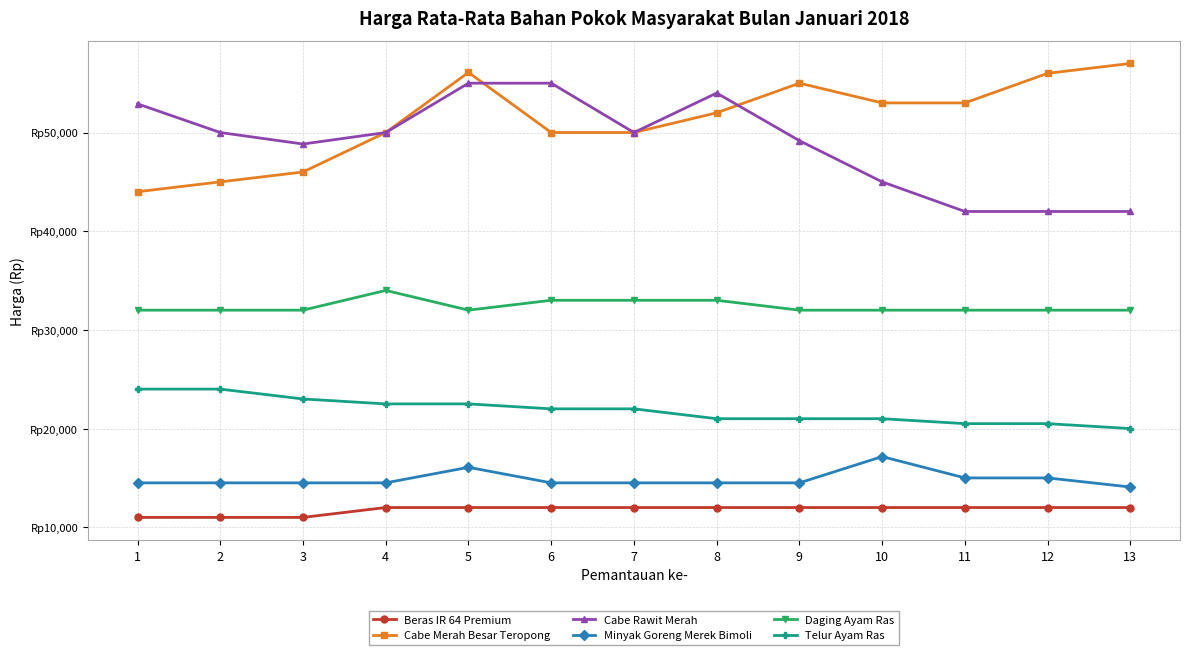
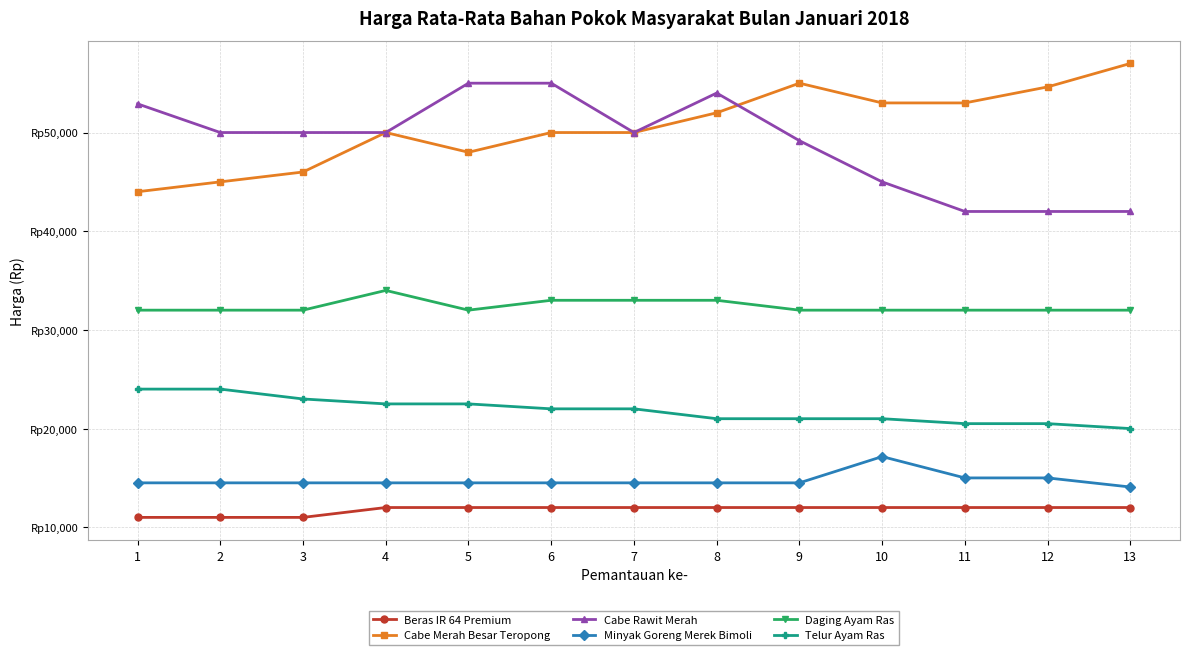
Cabe Rawit Merah, 3: Rp49,000 -> Rp50,000
Cabe Merah Besar Teropong, 5: Rp56,000 -> Rp48,000
Minyak Goreng Merek Bimoli, 5: Rp16,000 -> Rp15,000
Cabe Merah Besar Teropong, 12: Rp56,000 -> Rp55,000
